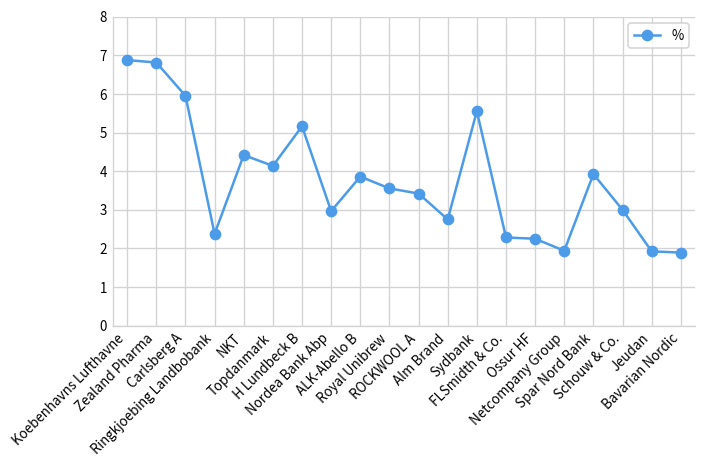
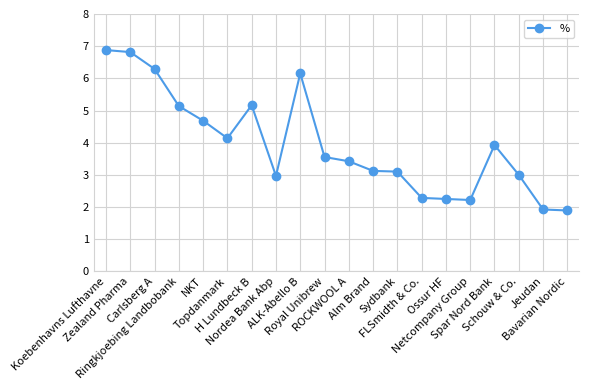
Carlsberg A: 6.0 -> 6.3
Ringkjoebing Landbobank: 2.4 -> 5.1
NKT: 4.4 -> 4.7
ALK-Abello B: 3.9 -> 6.2
Alm Brand: 2.8 -> 3.1
Sydbank: 5.6 -> 3.1
Netcompany Group: 1.9 -> 2.2
